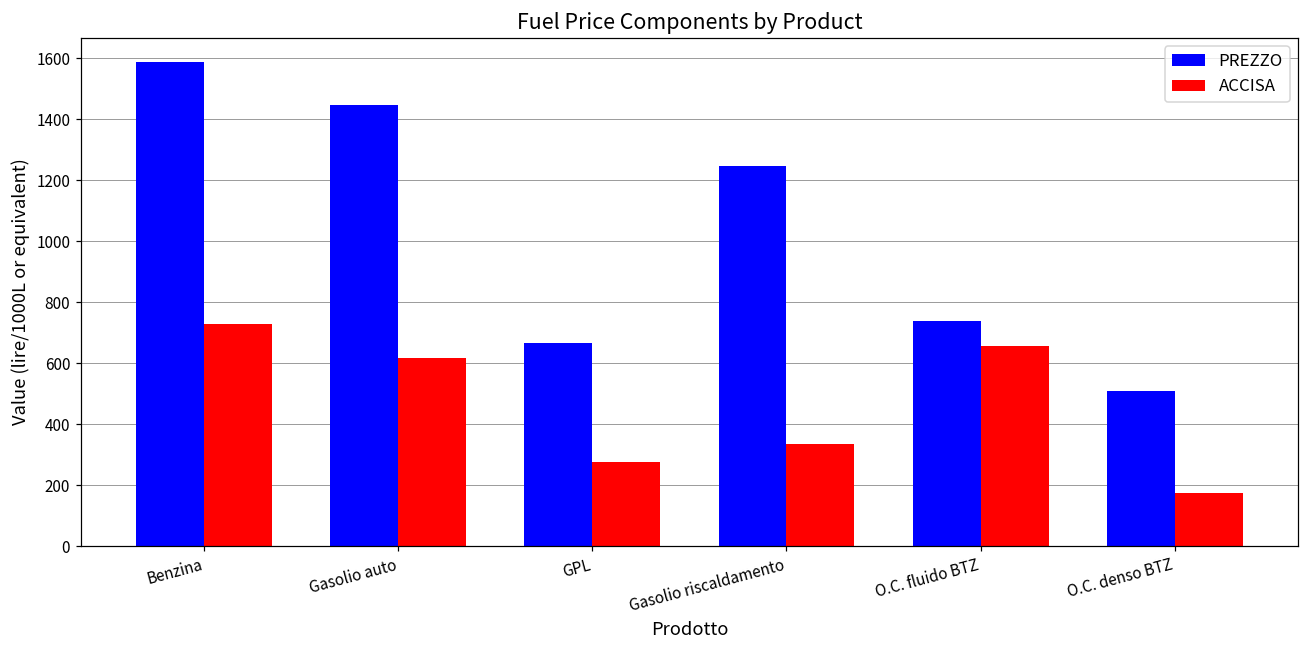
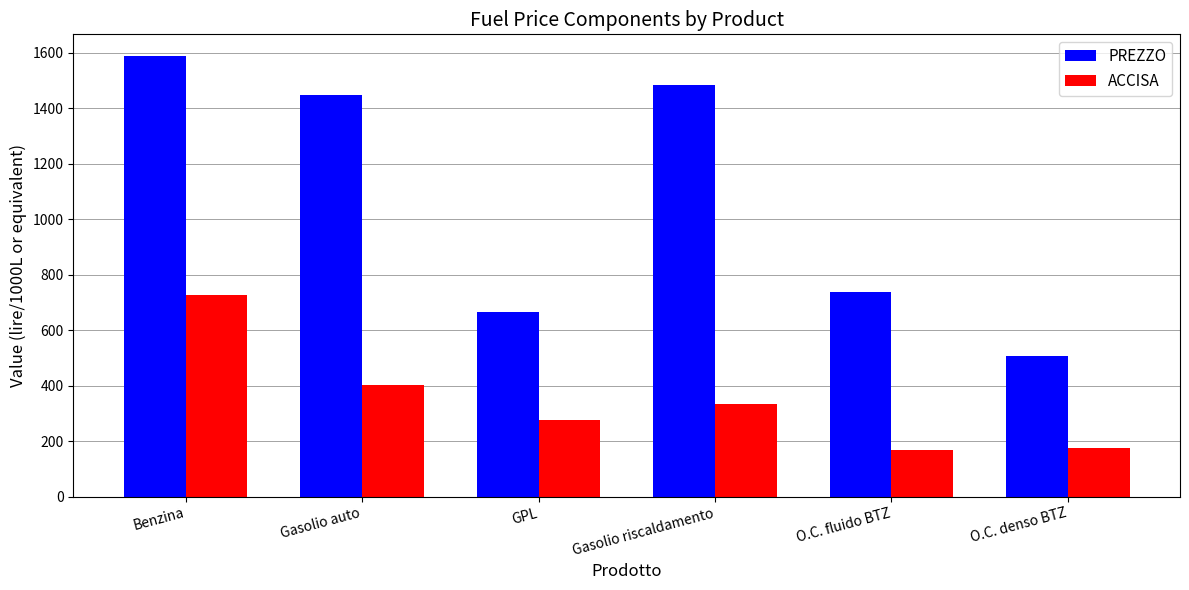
ACCISA, Gasolio auto: 620 -> 400
PREZZO, Gasolio riscaldamento: 1250 -> 1480
ACCISA, O.C. fluido BTZ: 660 -> 170
